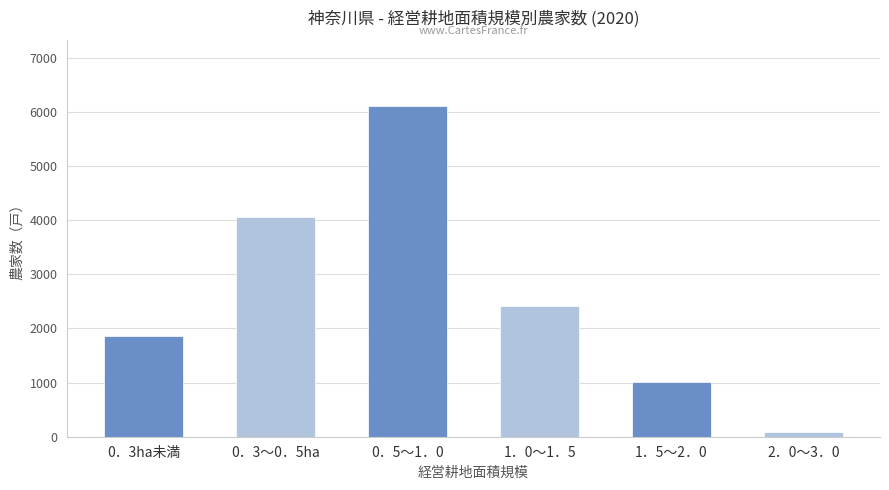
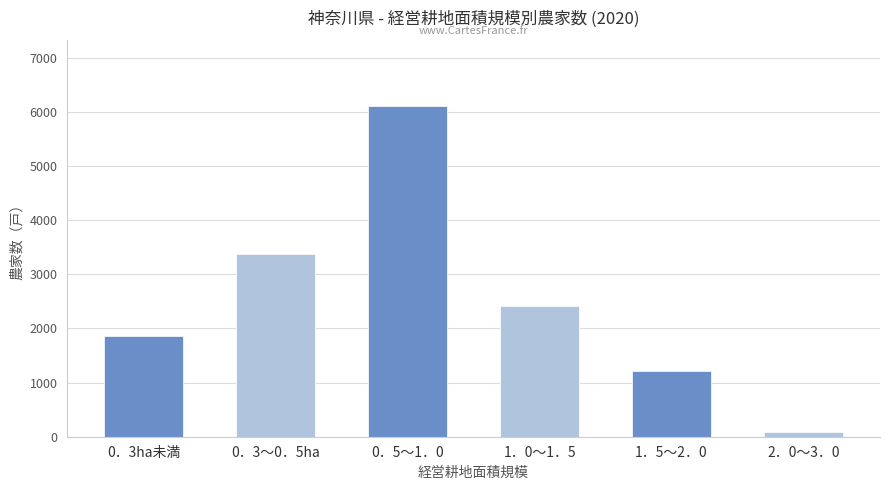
0．3～0．5ha: 4100 -> 3400
1．5～2．0: 1000 -> 1200
